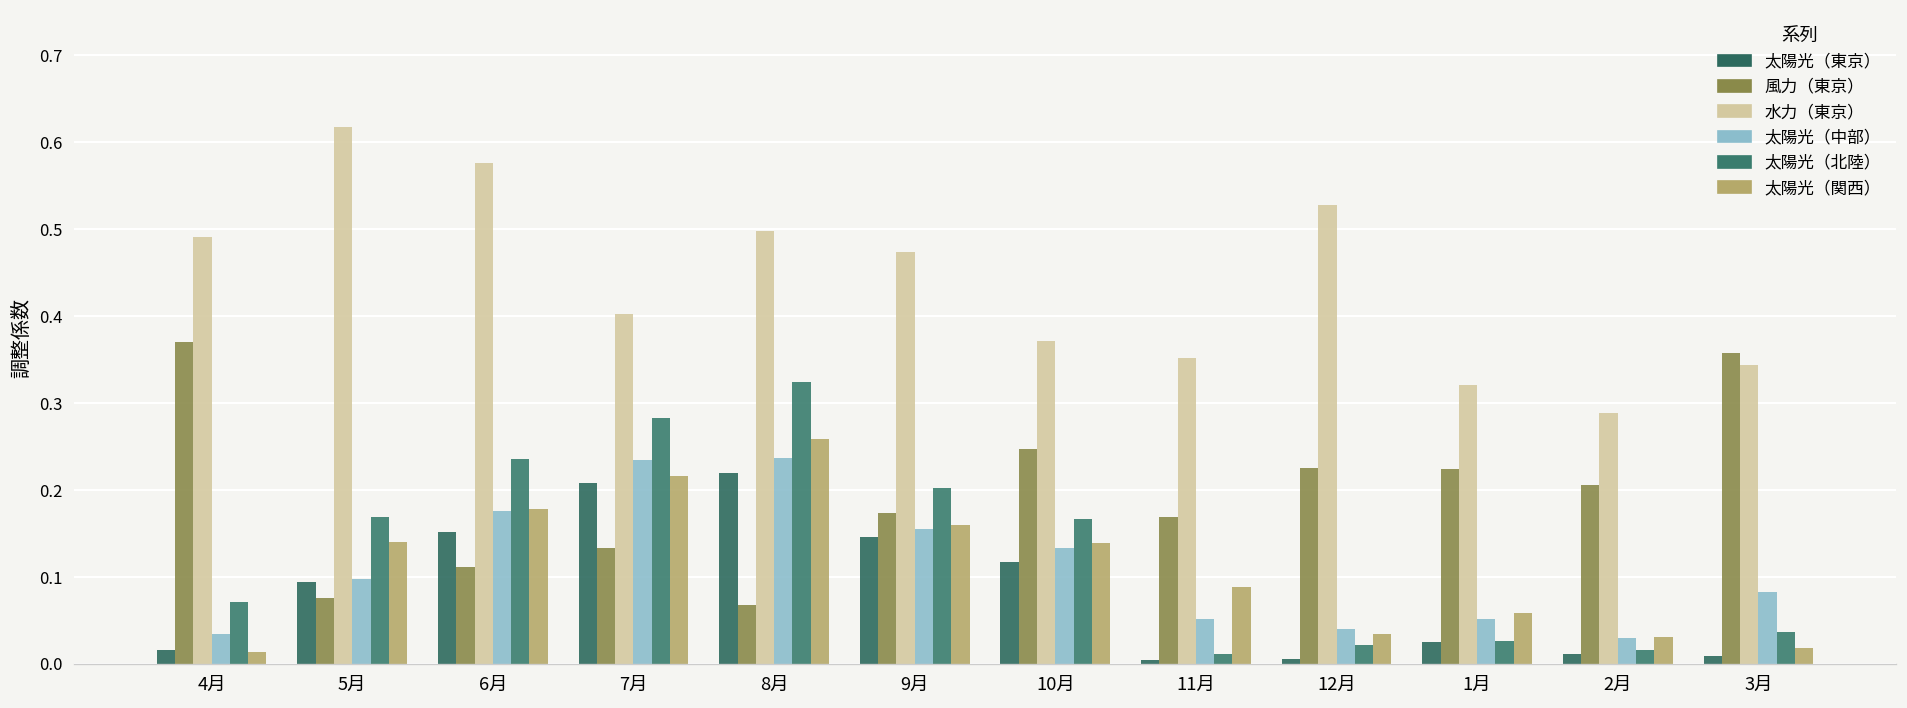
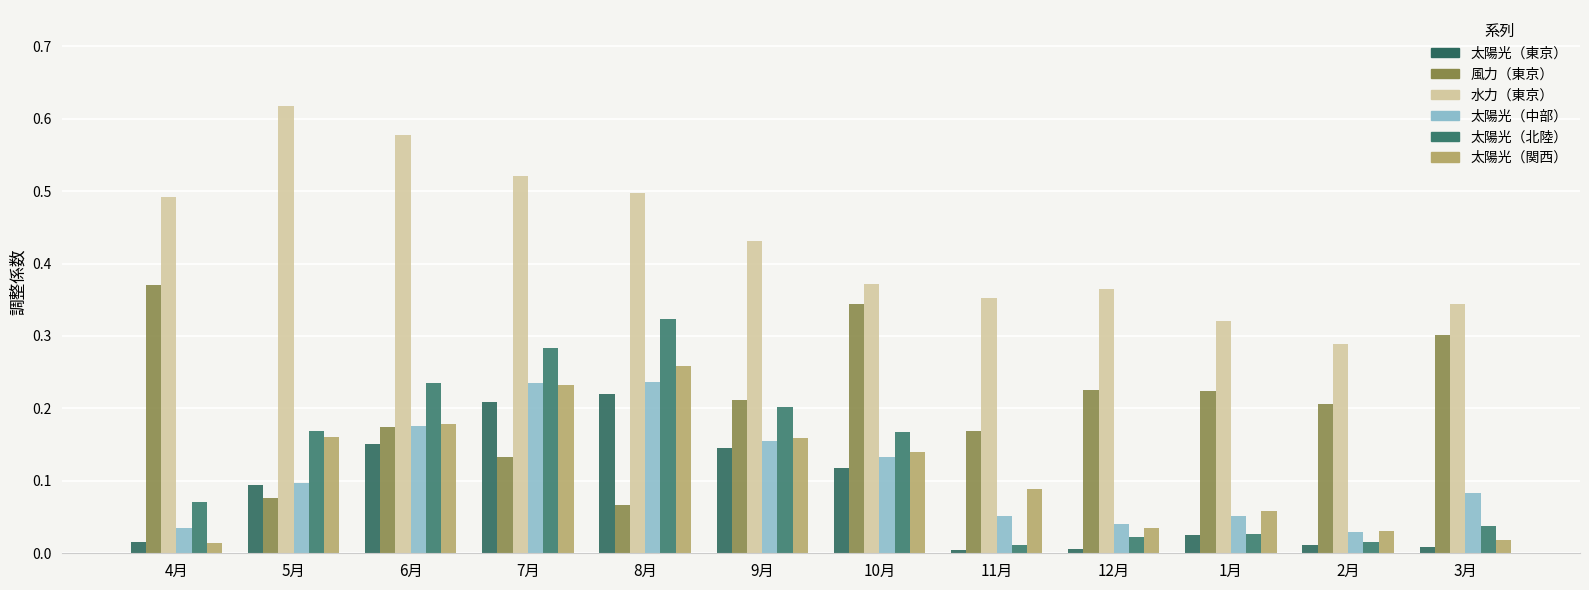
太陽光（関西）, 5月: 0.14 -> 0.16
風力（東京）, 6月: 0.11 -> 0.17
水力（東京）, 7月: 0.40 -> 0.52
太陽光（関西）, 7月: 0.22 -> 0.23
風力（東京）, 9月: 0.17 -> 0.21
水力（東京）, 9月: 0.47 -> 0.43
風力（東京）, 10月: 0.25 -> 0.34
水力（東京）, 12月: 0.53 -> 0.37
風力（東京）, 3月: 0.36 -> 0.30
